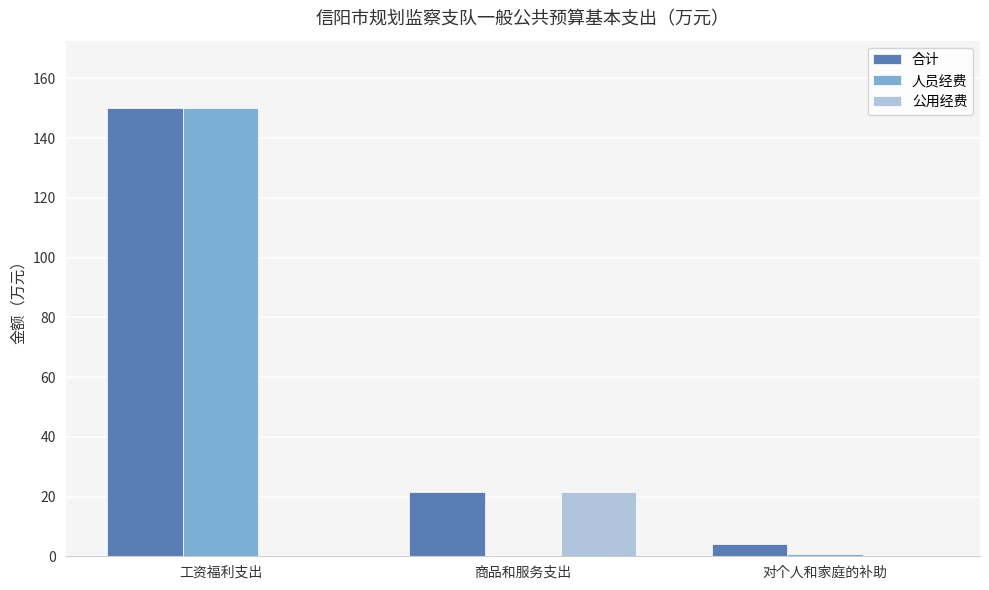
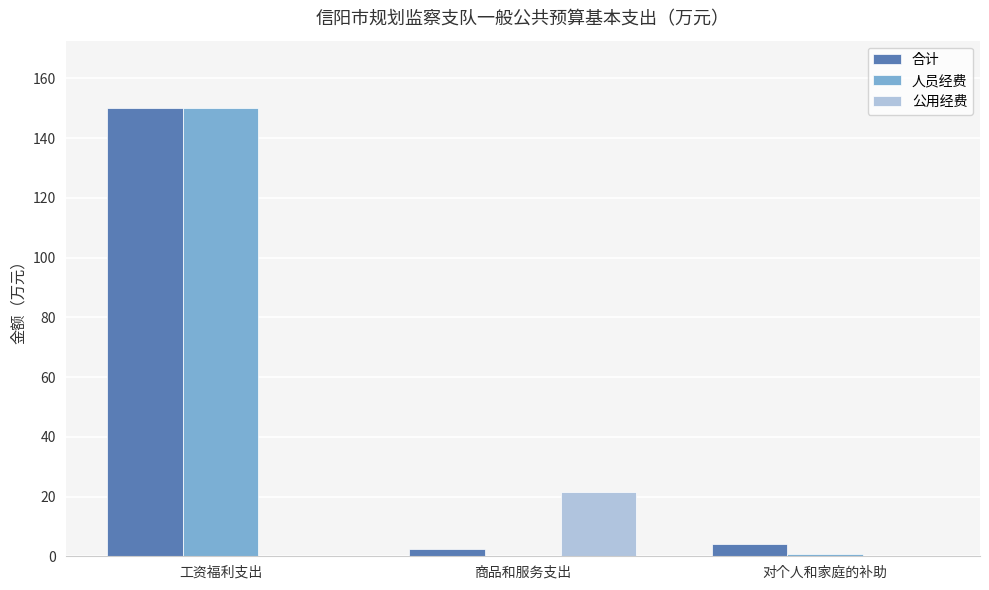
合计, 商品和服务支出: 21 -> 3
